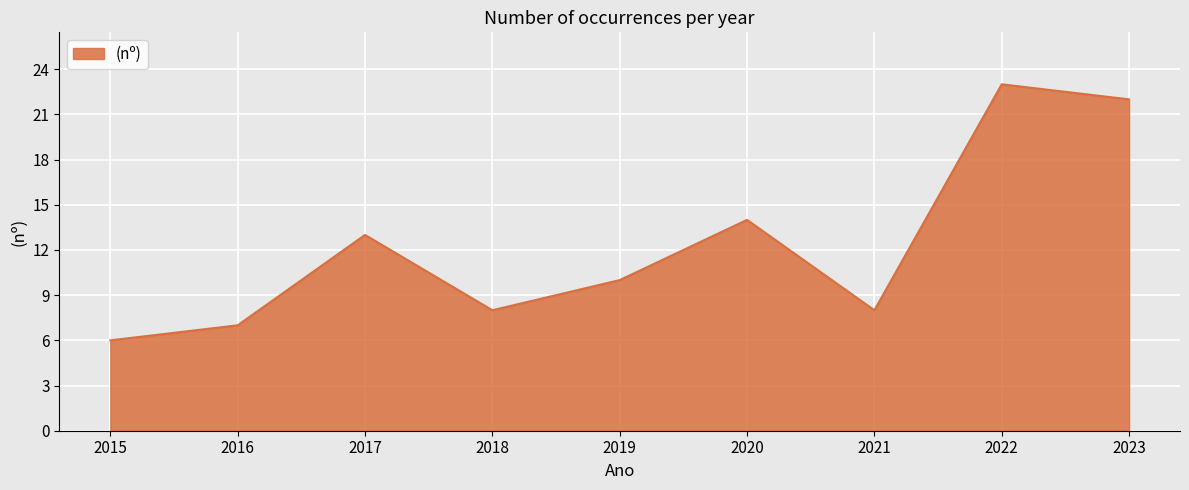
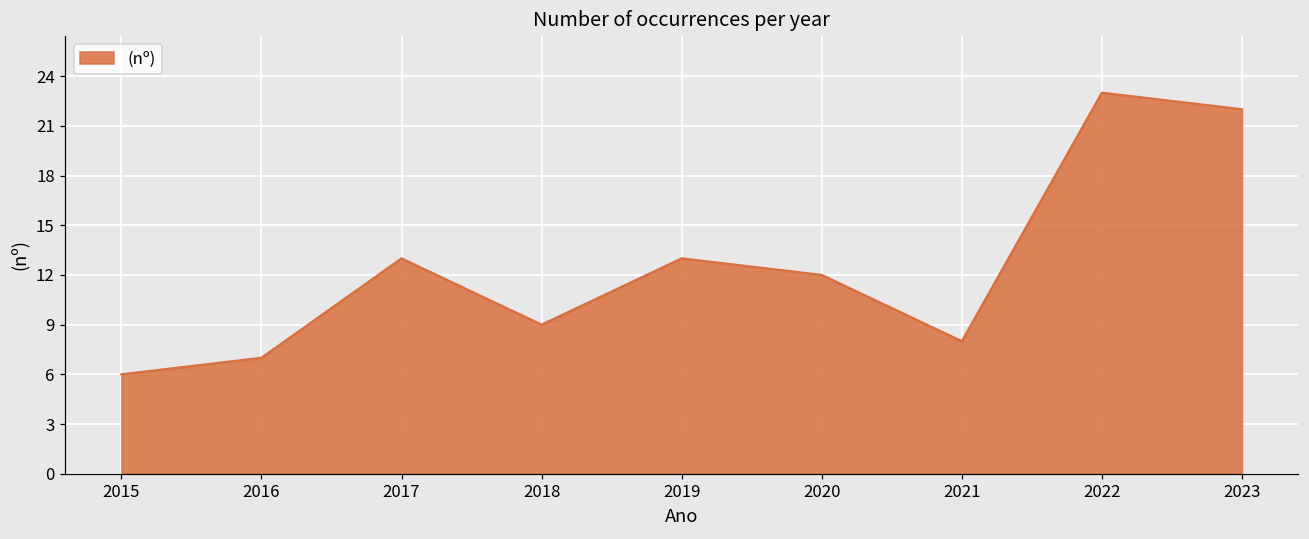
2018: 8 -> 9
2019: 10 -> 13
2020: 14 -> 12
